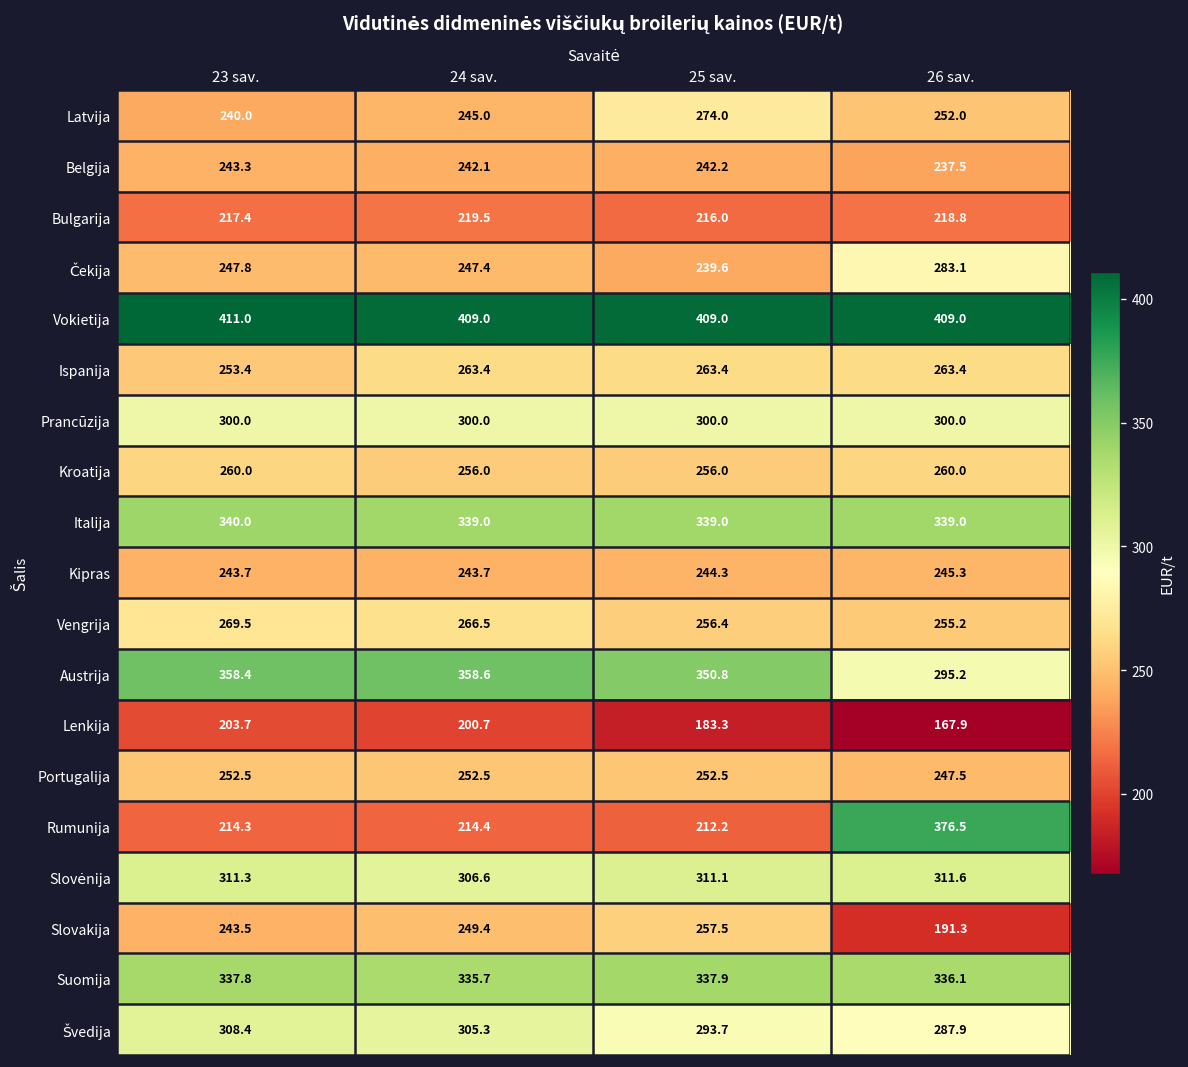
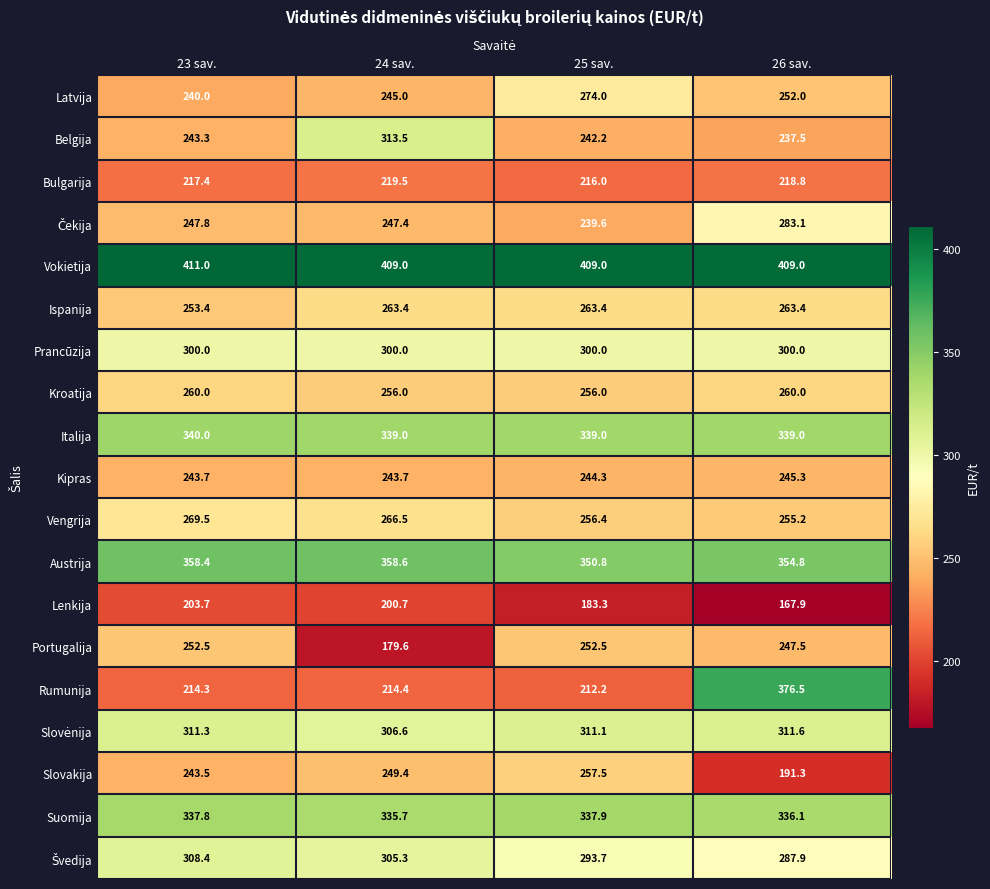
Belgija, 24 sav.: 242.1 -> 313.5
Austrija, 26 sav.: 295.2 -> 354.8
Portugalija, 24 sav.: 252.5 -> 179.6
